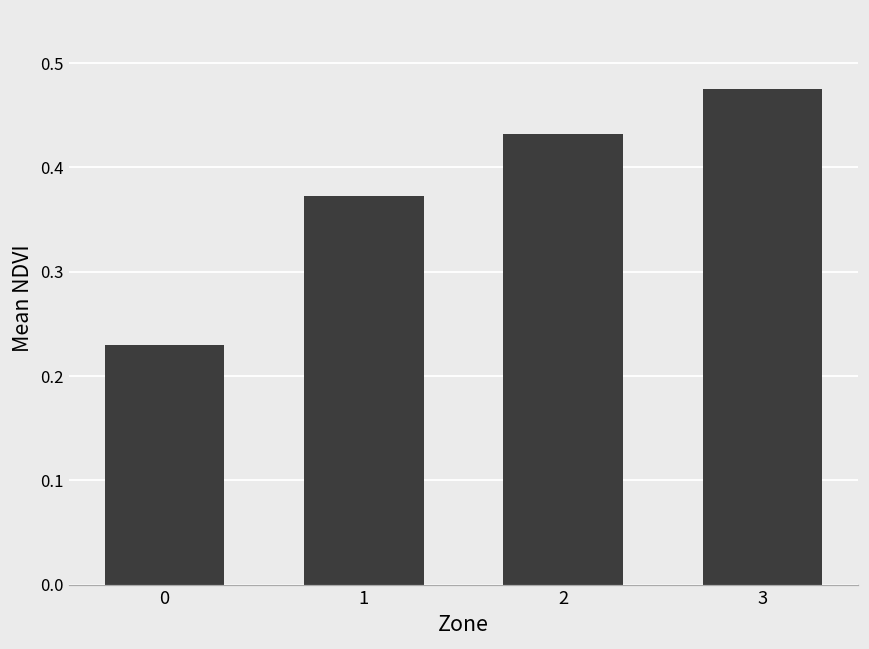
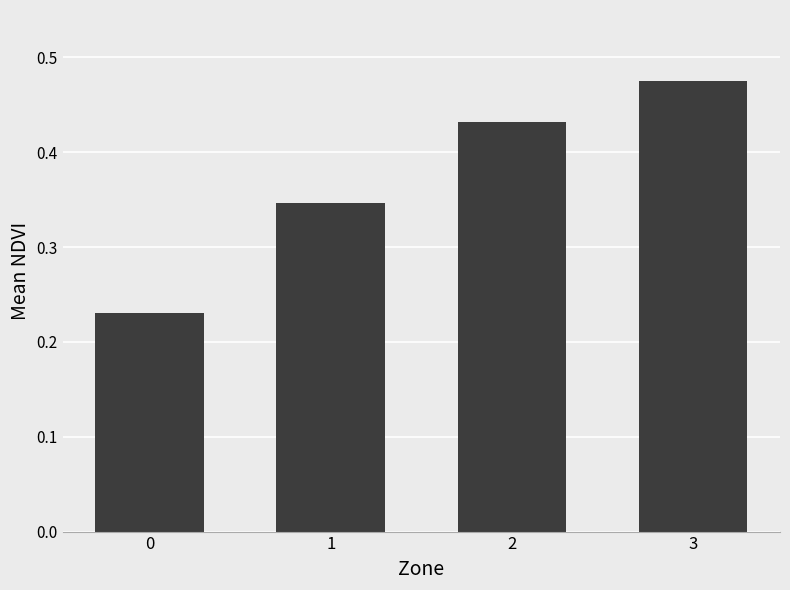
1: 0.37 -> 0.35
